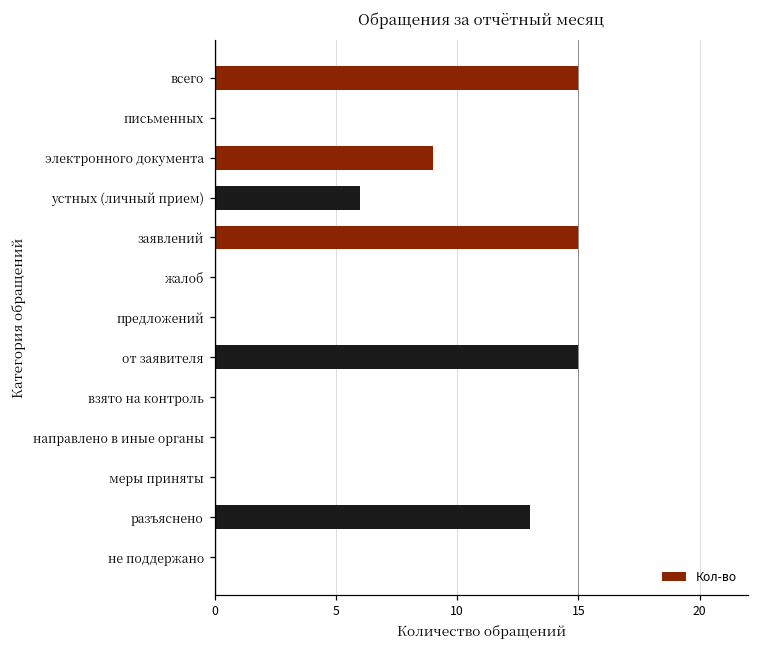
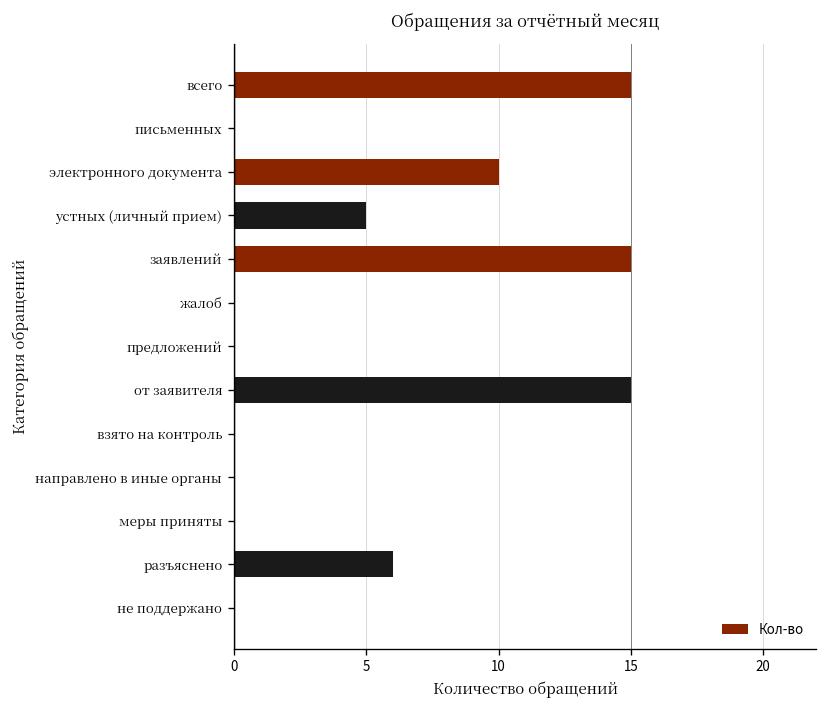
электронного документа: 9 -> 10
устных (личный прием): 6 -> 5
разъяснено: 13 -> 6
